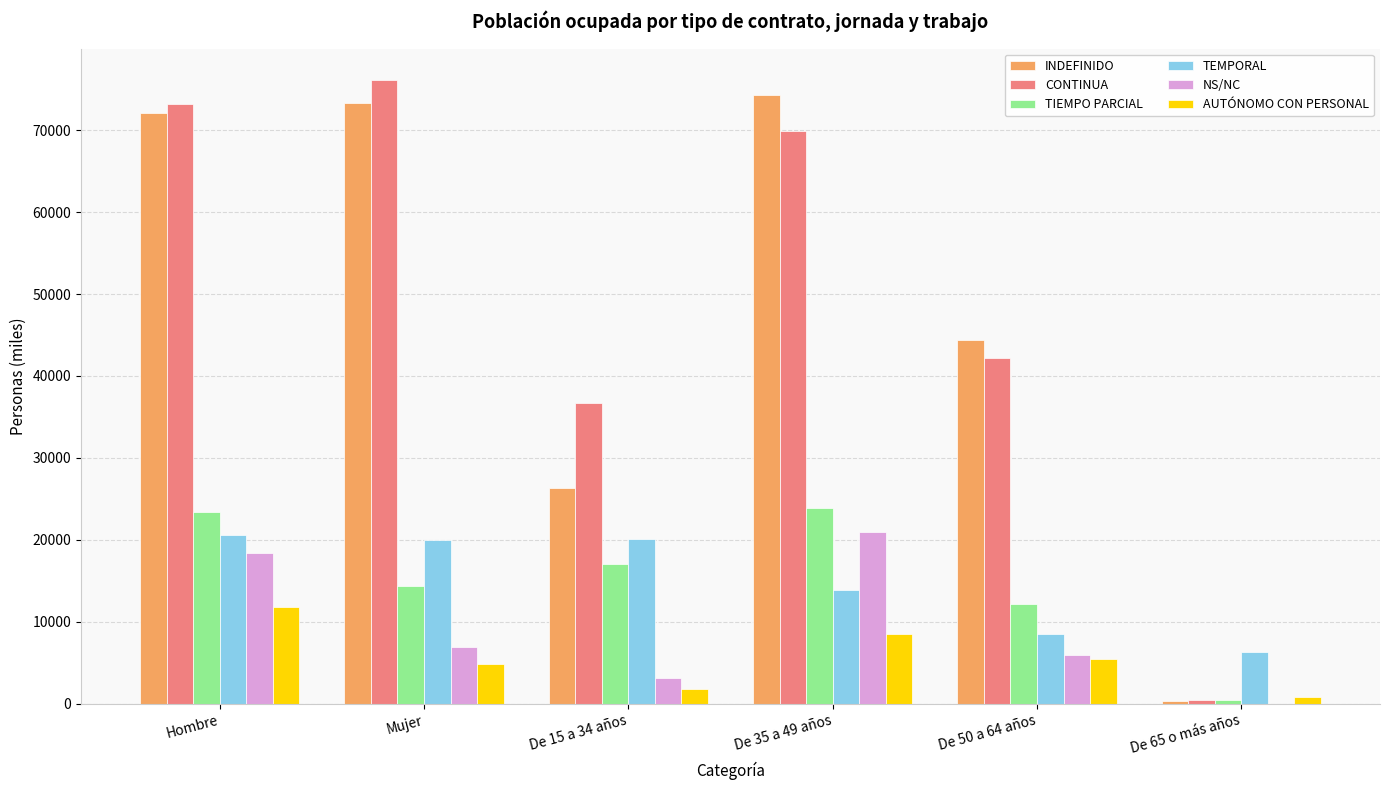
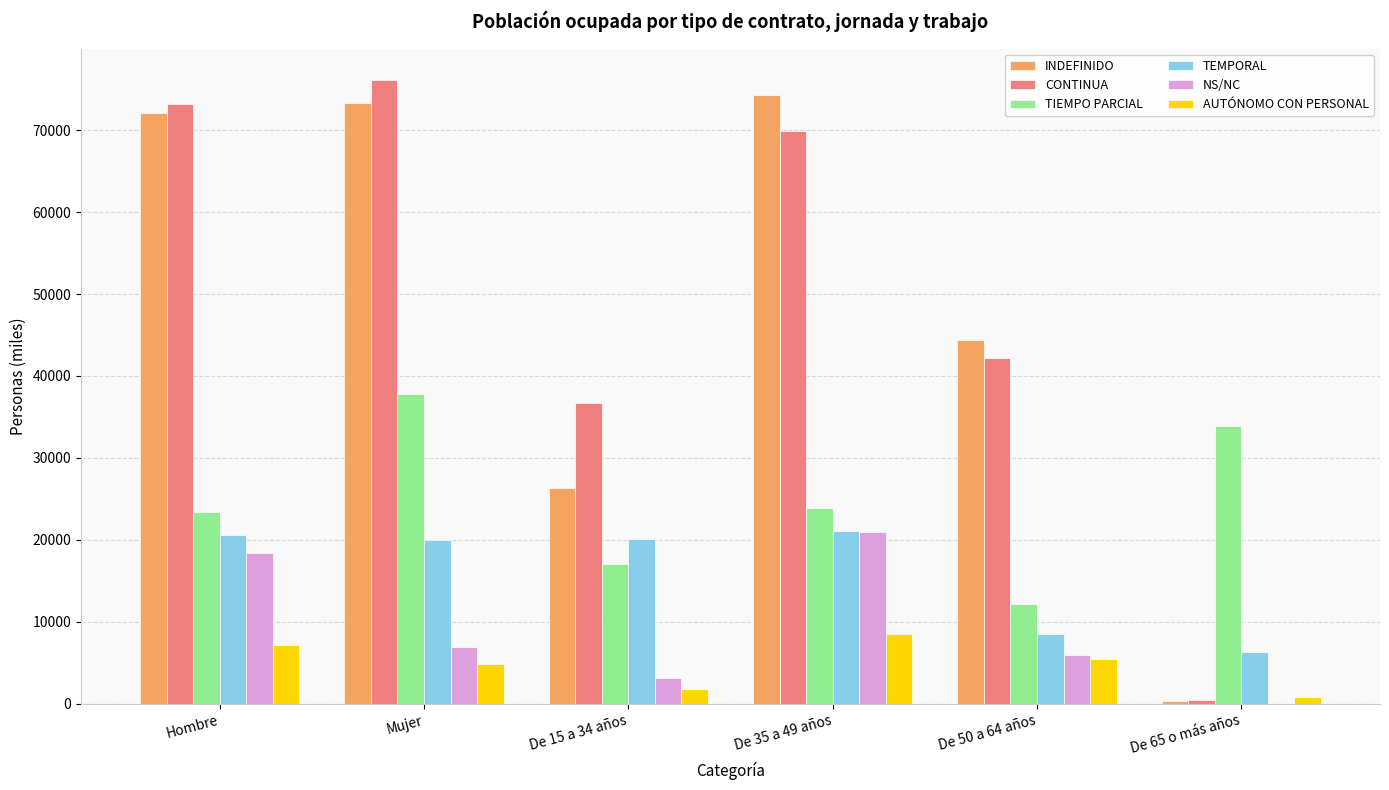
AUTÓNOMO CON PERSONAL, Hombre: 12000 -> 7000
TIEMPO PARCIAL, Mujer: 14000 -> 38000
TEMPORAL, De 35 a 49 años: 14000 -> 21000
TIEMPO PARCIAL, De 65 o más años: 1000 -> 34000
